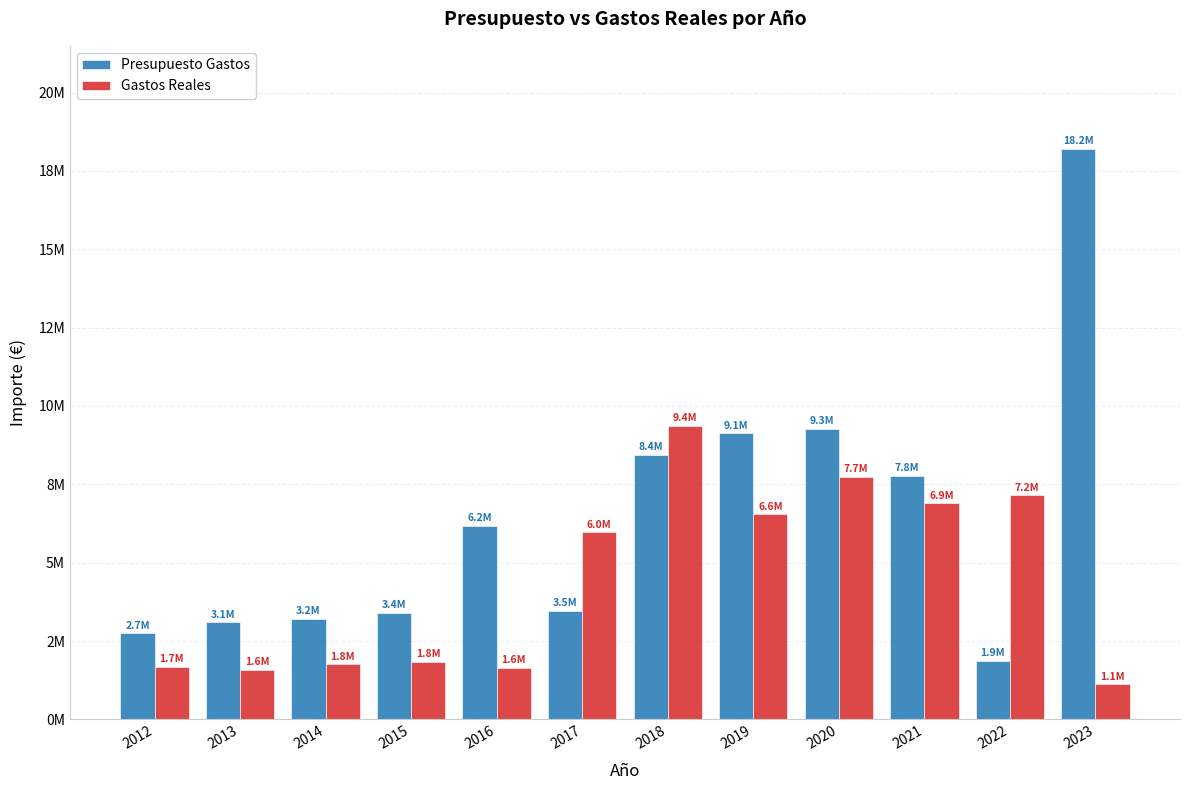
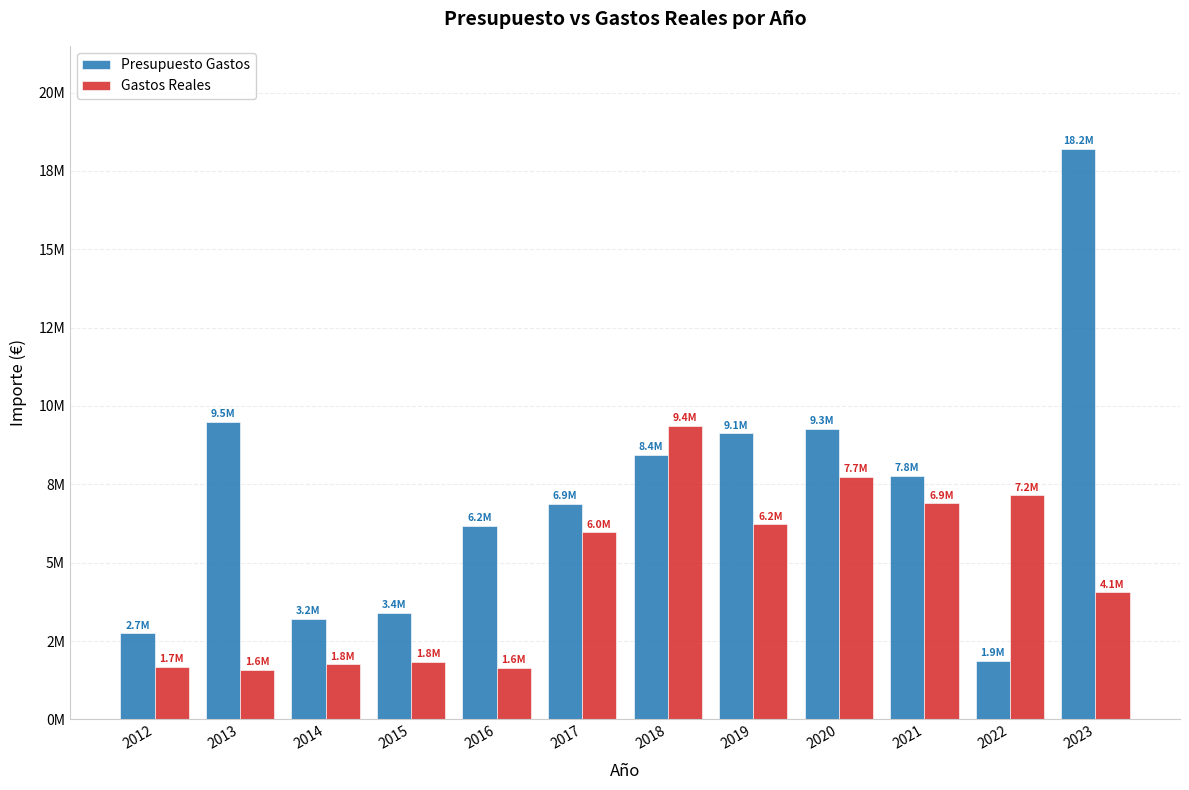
Presupuesto Gastos, 2013: 3.1M -> 9.5M
Presupuesto Gastos, 2017: 3.5M -> 6.9M
Gastos Reales, 2019: 6.6M -> 6.2M
Gastos Reales, 2023: 1.1M -> 4.1M
